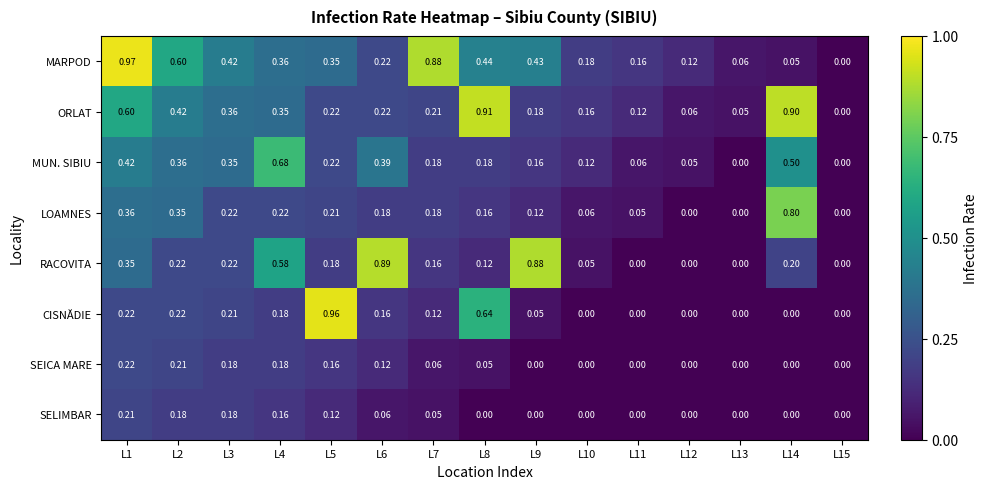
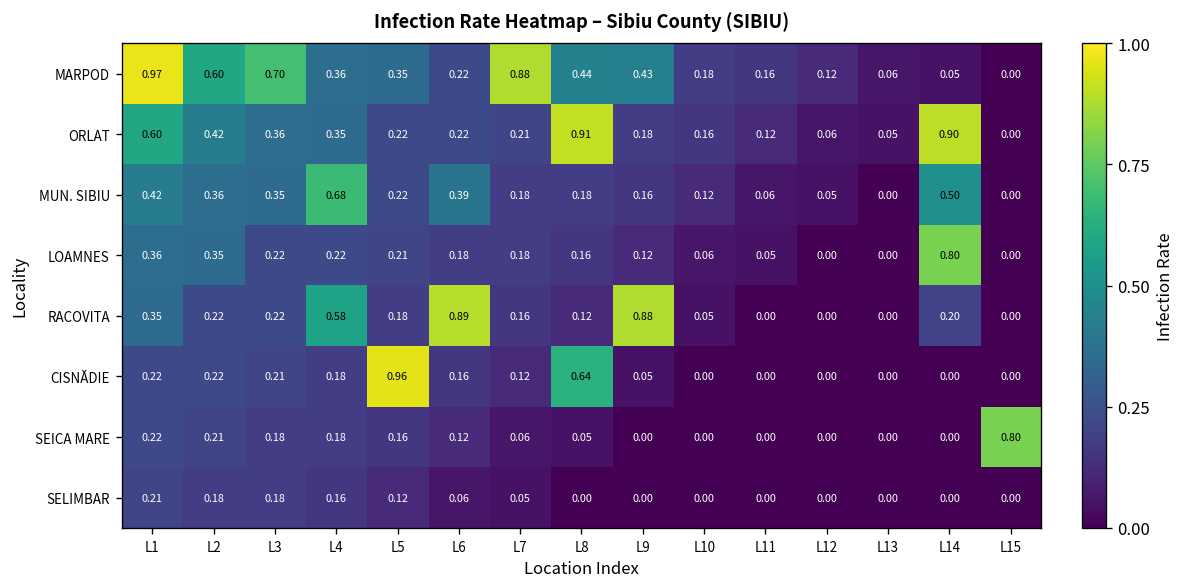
MARPOD, L3: 0.42 -> 0.70
SEICA MARE, L15: 0.00 -> 0.80
